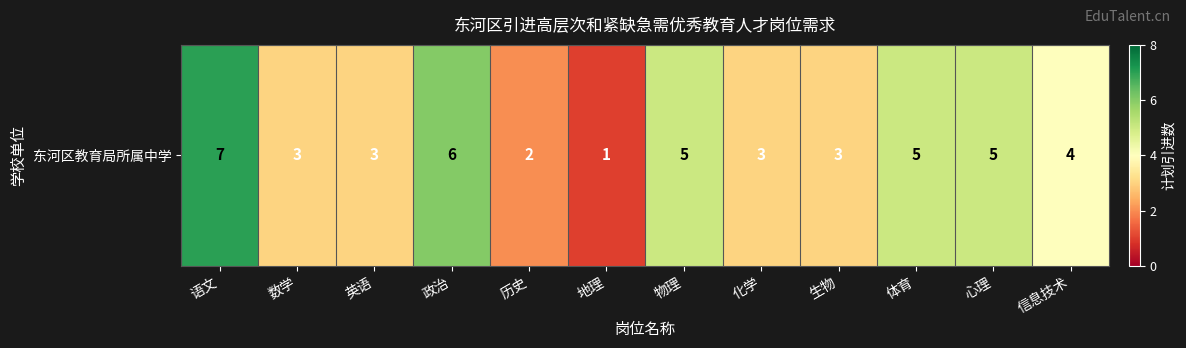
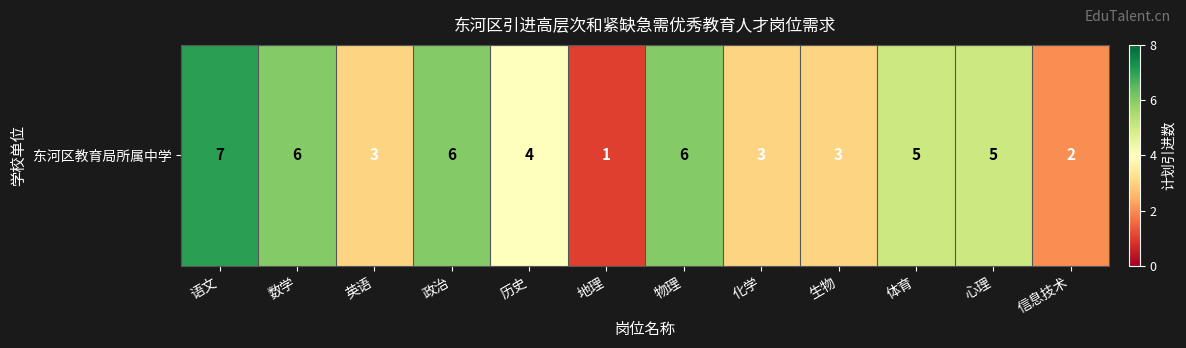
东河区教育局所属中学, 数学: 3 -> 6
东河区教育局所属中学, 历史: 2 -> 4
东河区教育局所属中学, 物理: 5 -> 6
东河区教育局所属中学, 信息技术: 4 -> 2
